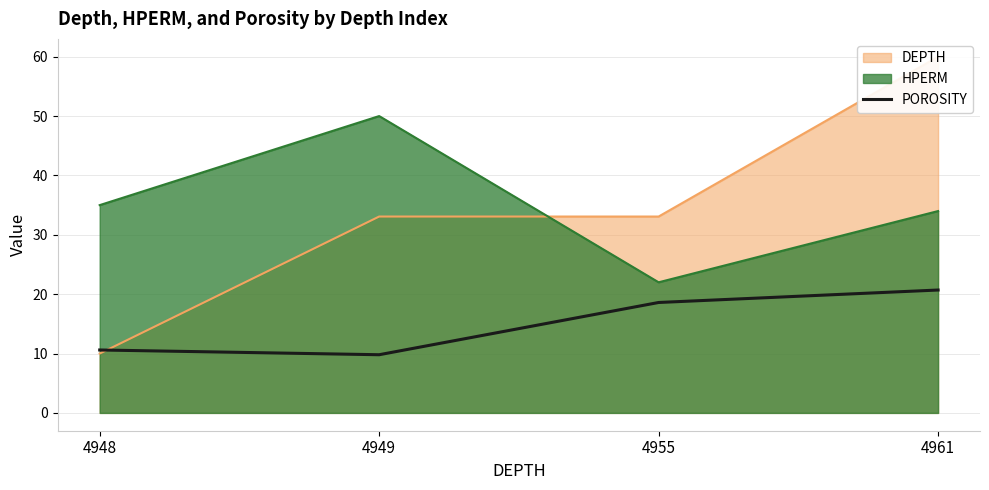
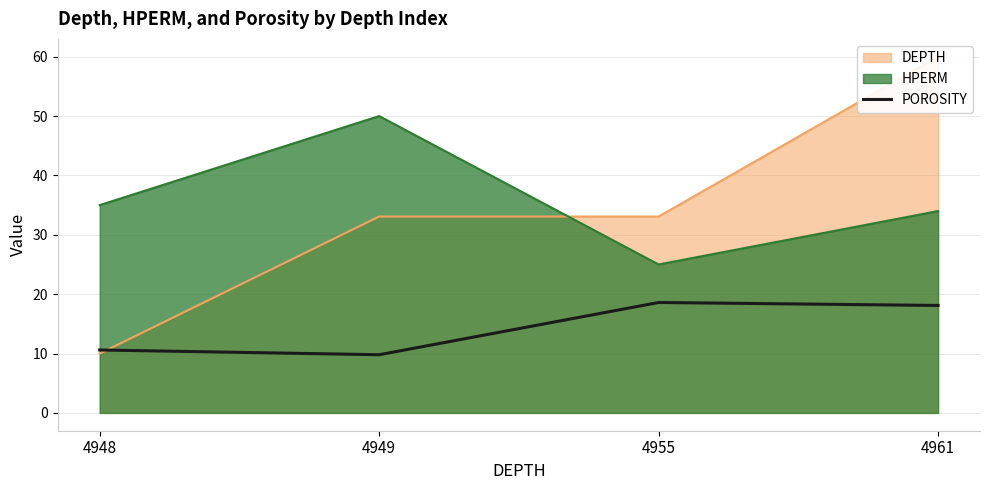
HPERM, 4955: 22 -> 25
POROSITY, 4961: 21 -> 18
